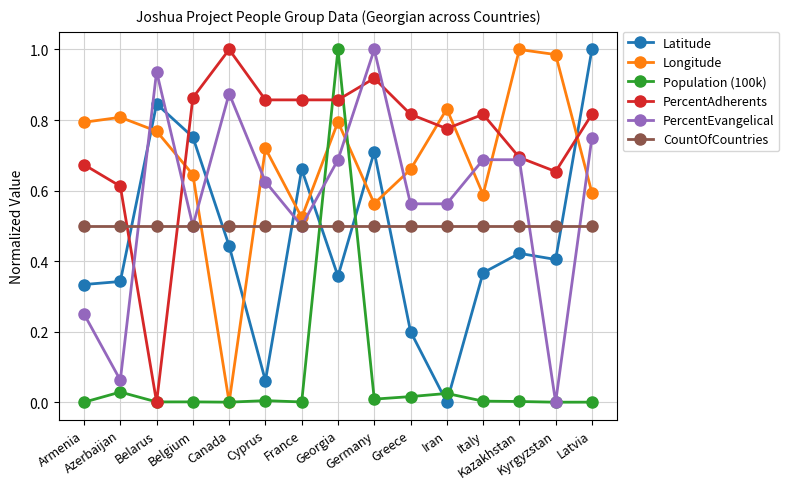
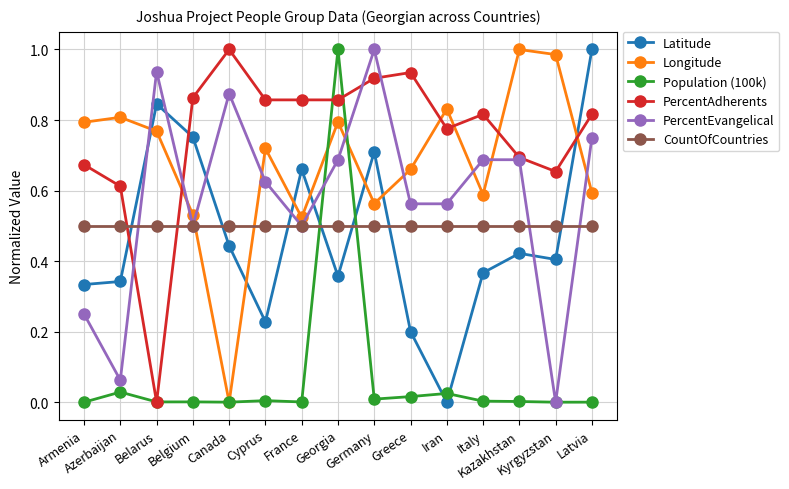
Longitude, Belgium: 0.65 -> 0.53
Latitude, Cyprus: 0.06 -> 0.23
PercentAdherents, Greece: 0.82 -> 0.93
